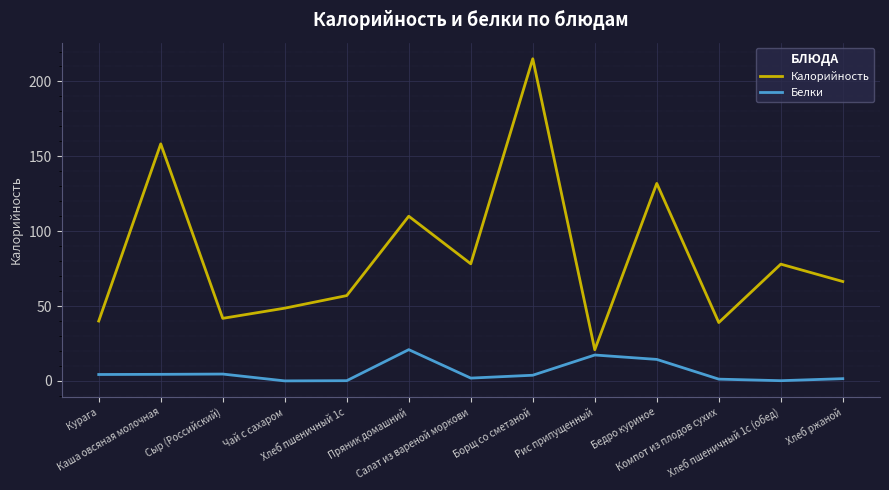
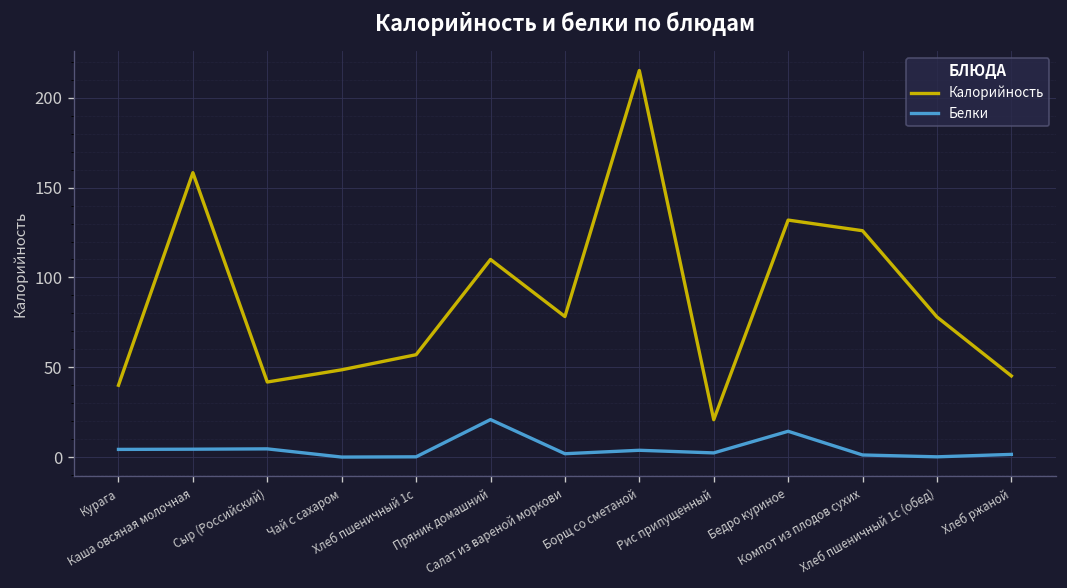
Белки, Рис припущенный: 17 -> 2
Калорийность, Компот из плодов сухих: 39 -> 126
Калорийность, Хлеб ржаной: 66 -> 45
